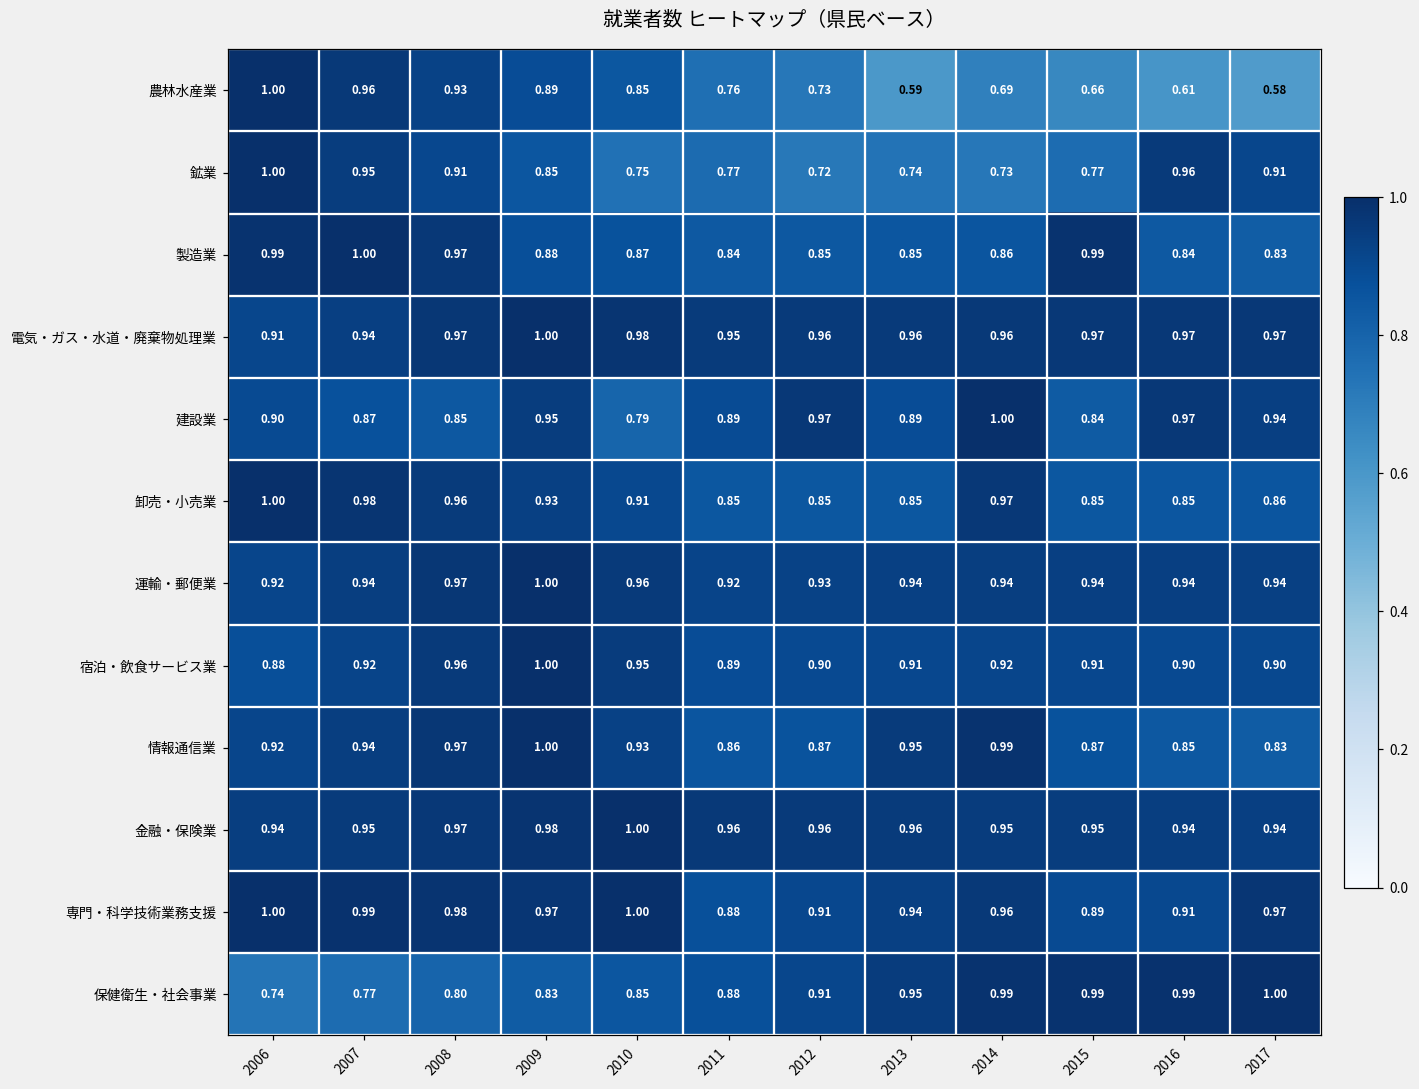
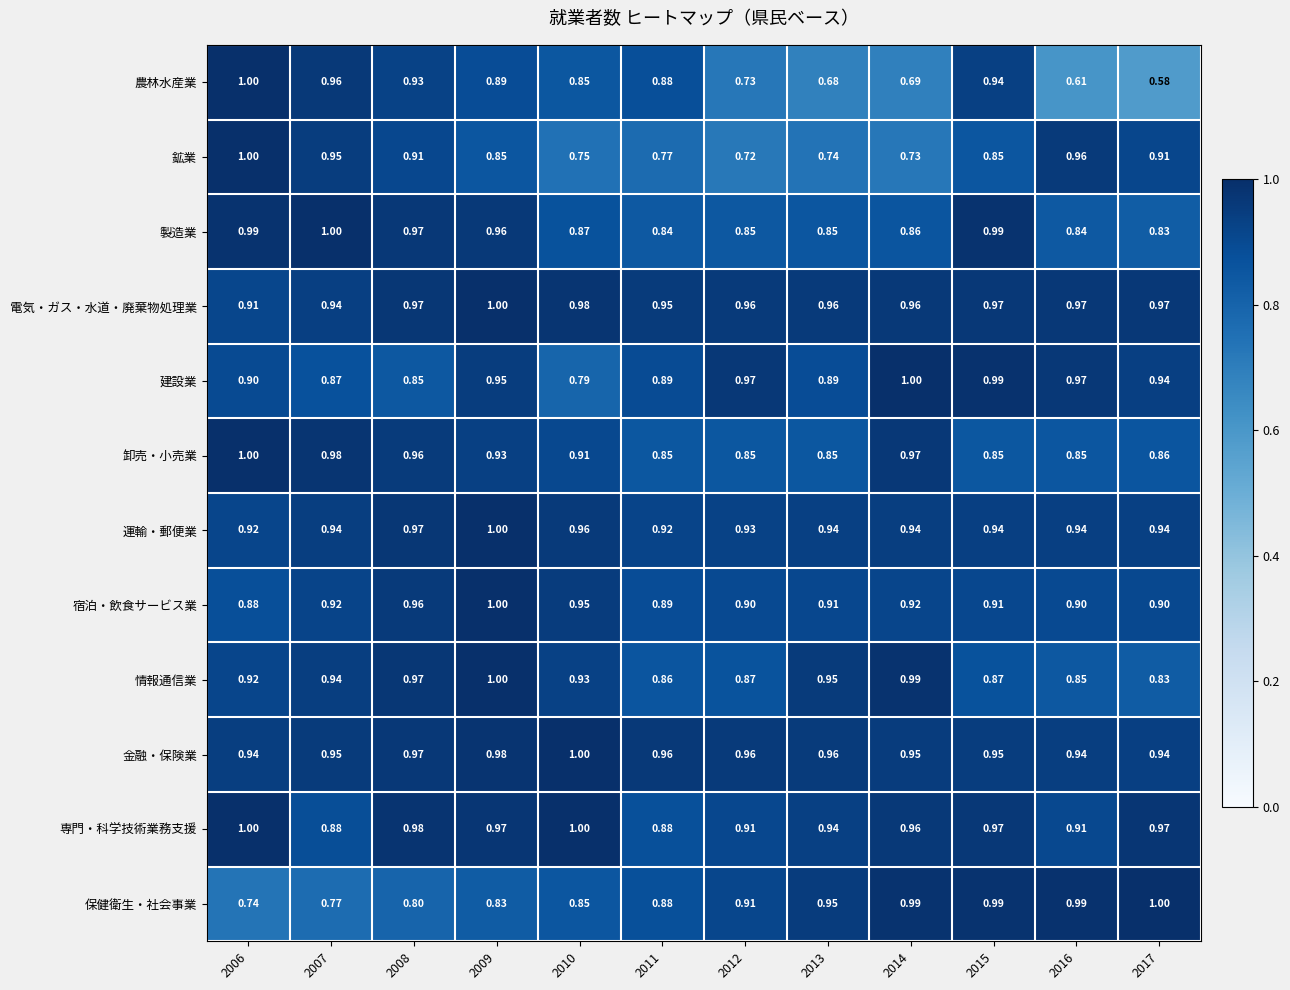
農林水産業, 2011: 0.76 -> 0.88
農林水産業, 2013: 0.59 -> 0.68
農林水産業, 2015: 0.66 -> 0.94
鉱業, 2015: 0.77 -> 0.85
製造業, 2009: 0.88 -> 0.96
建設業, 2015: 0.84 -> 0.99
専門・科学技術業務支援, 2007: 0.99 -> 0.88
専門・科学技術業務支援, 2015: 0.89 -> 0.97
